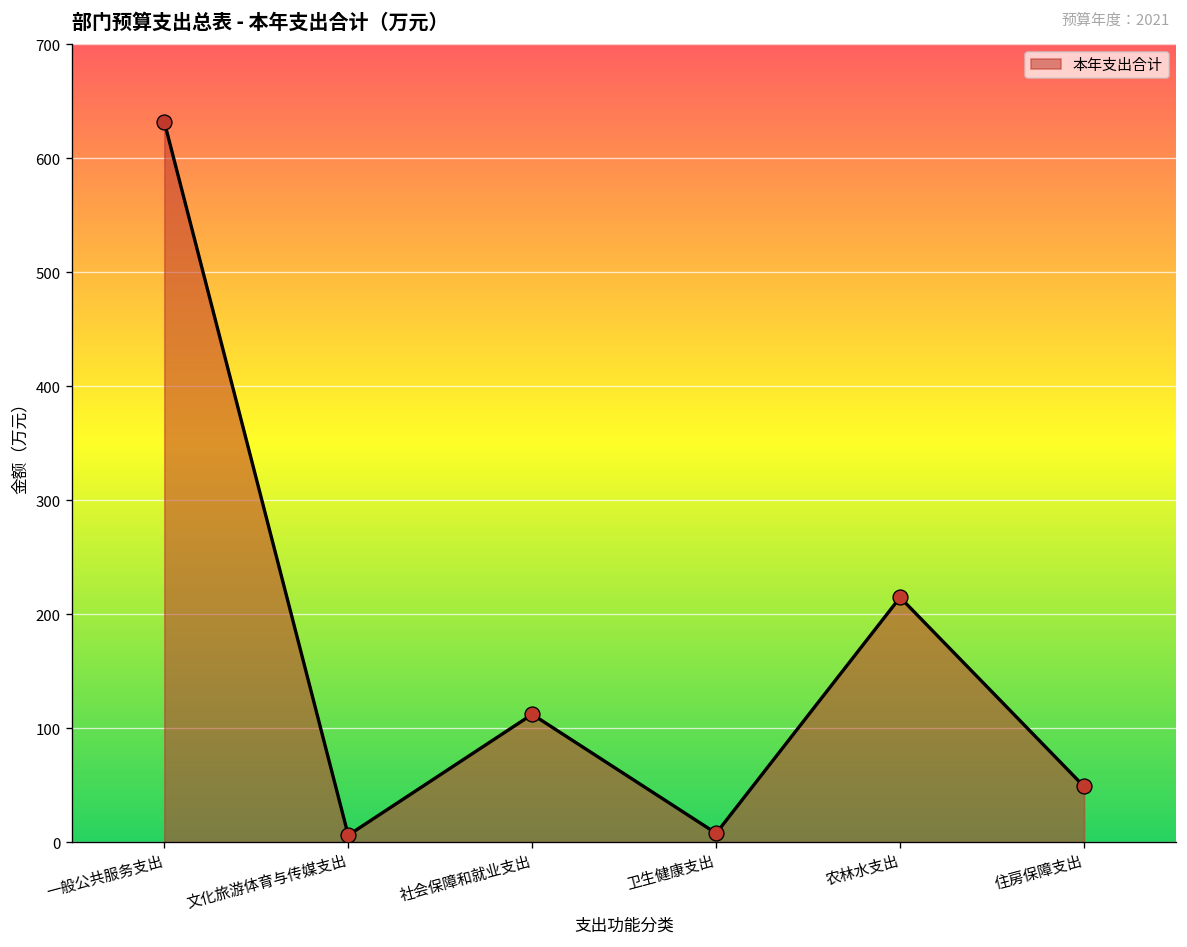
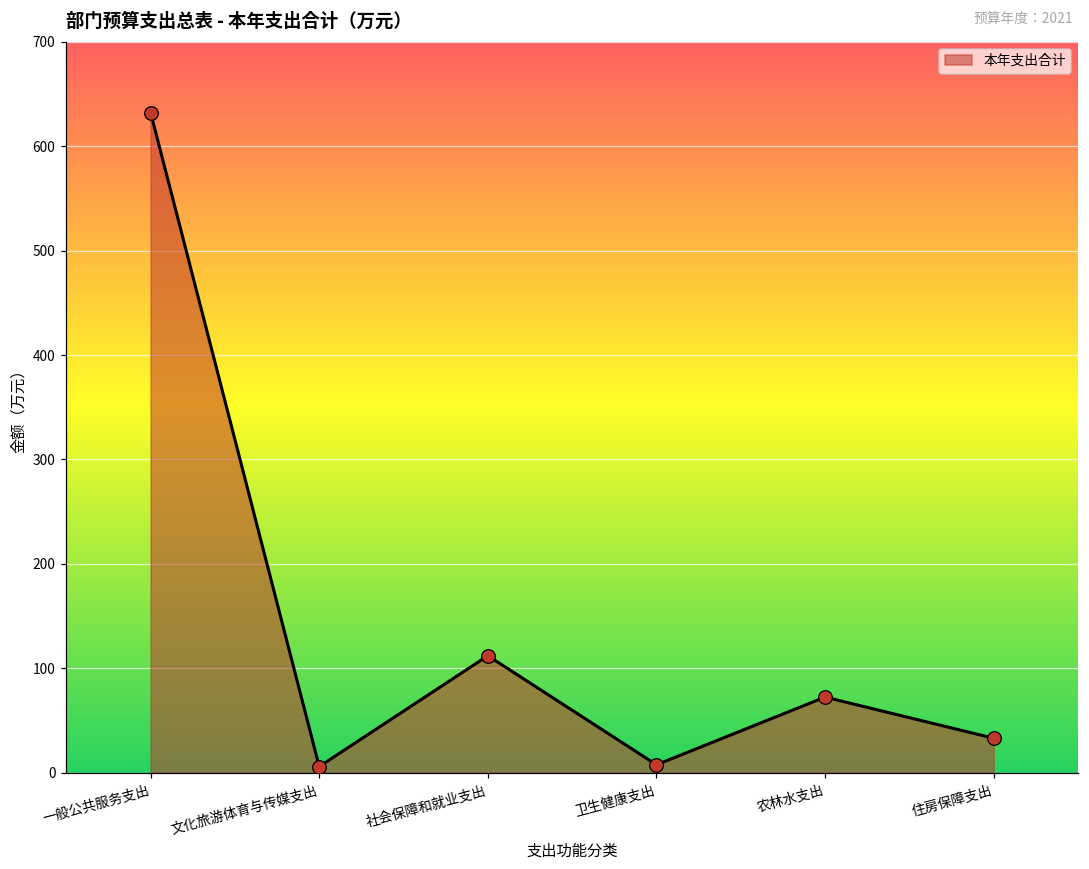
农林水支出: 210 -> 70
住房保障支出: 50 -> 30
